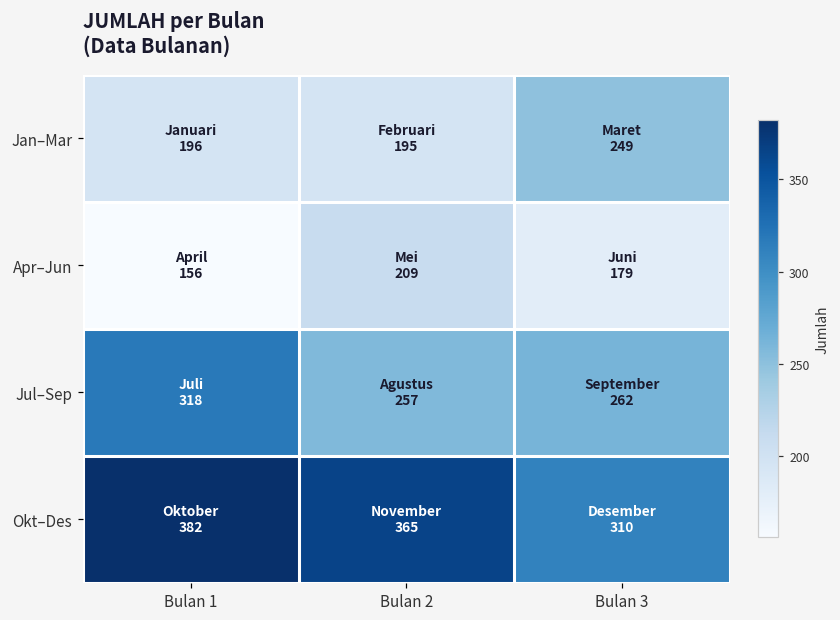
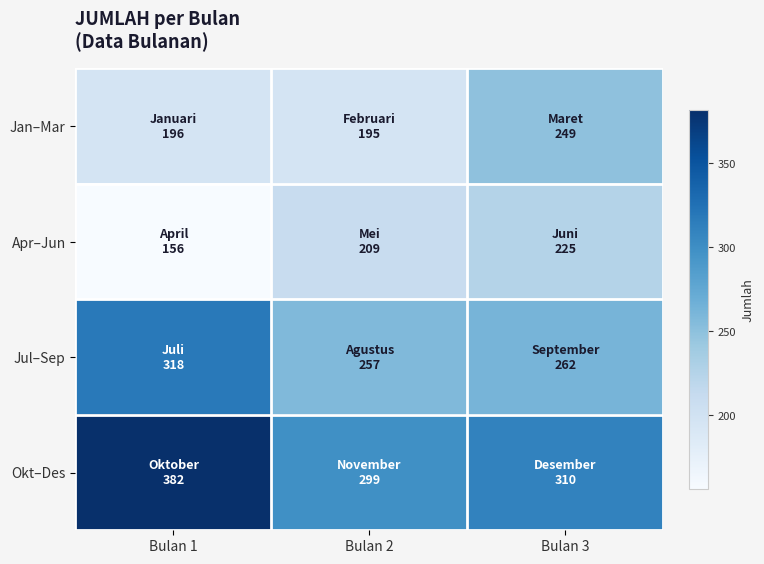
Apr–Jun, Bulan 3: 179 -> 225
Okt–Des, Bulan 2: 365 -> 299
